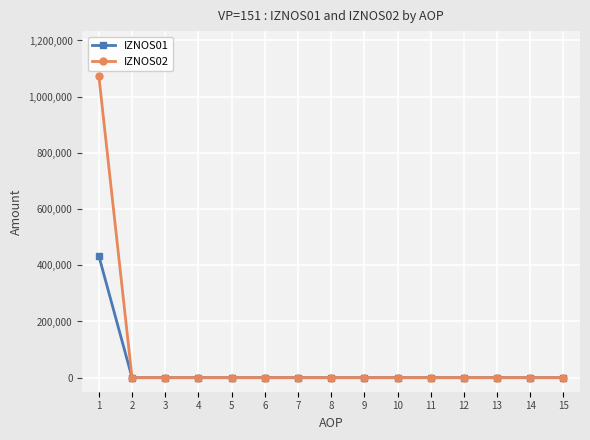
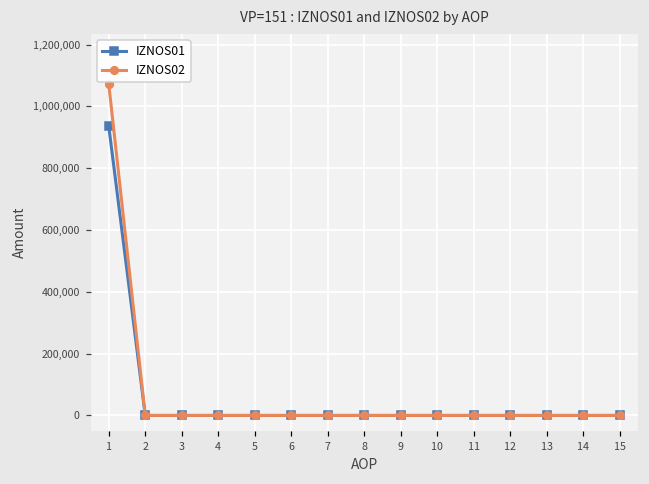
IZNOS01, 1: 430,000 -> 940,000
